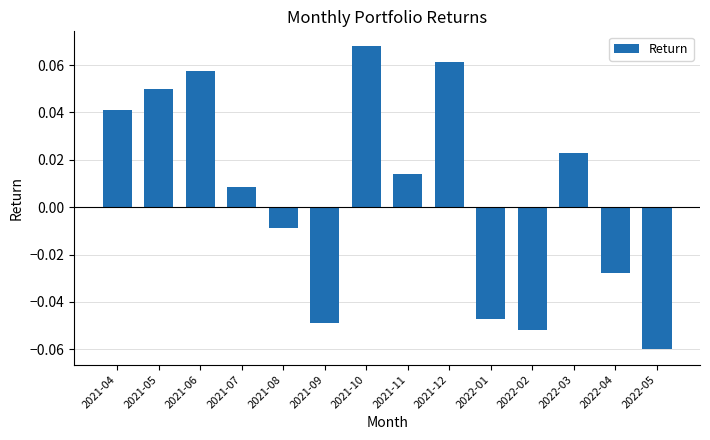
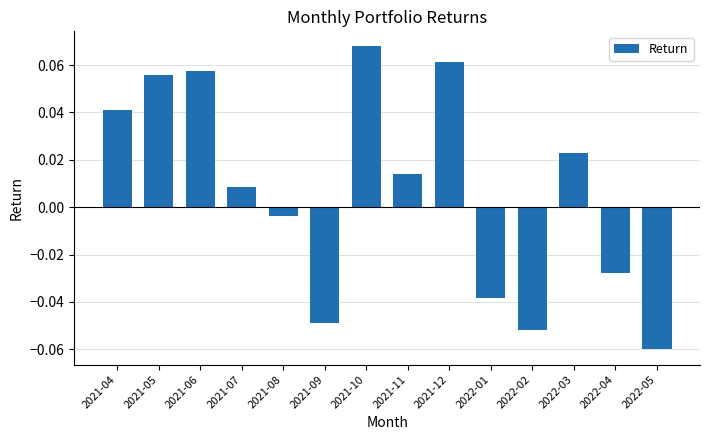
2021-05: 0.050 -> 0.056
2021-08: -0.009 -> -0.004
2022-01: -0.047 -> -0.039
